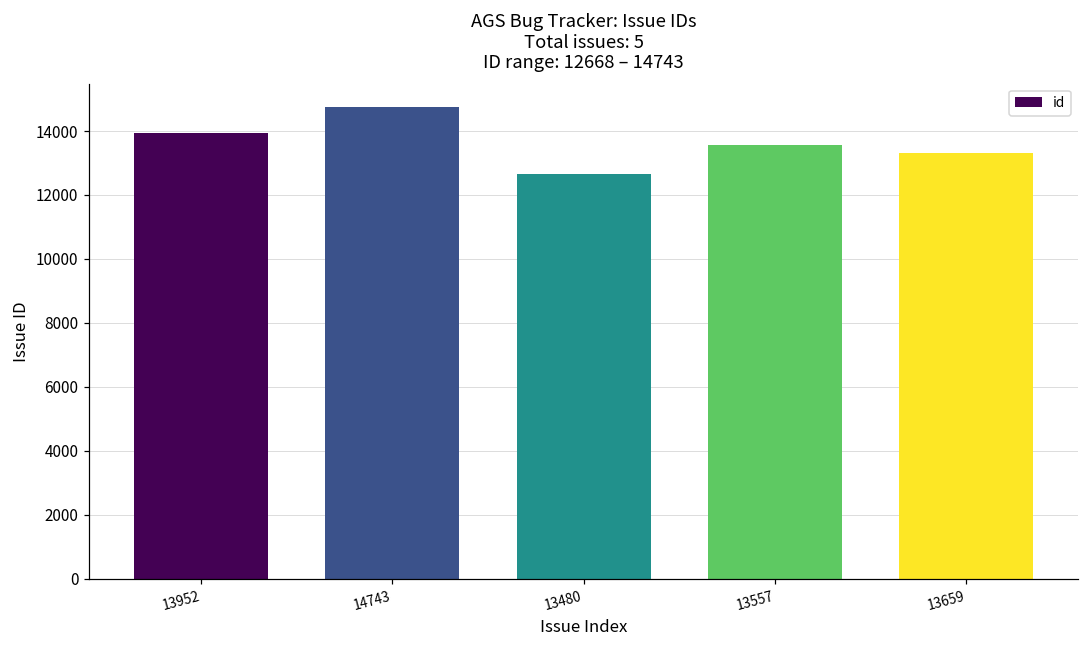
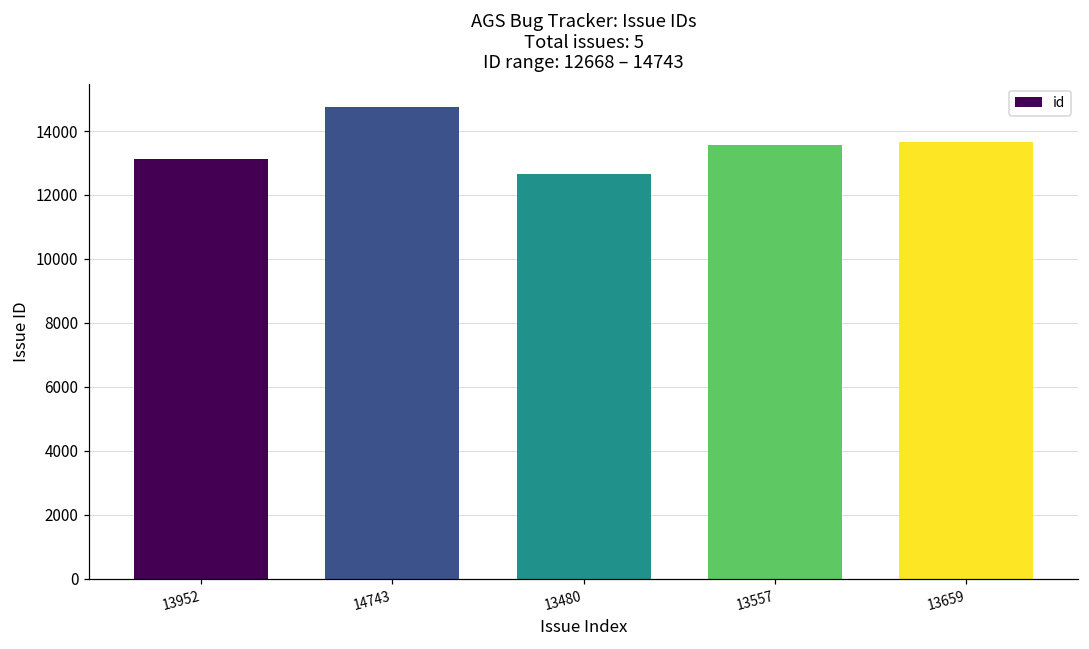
13952: 14000 -> 13100
13659: 13300 -> 13700
